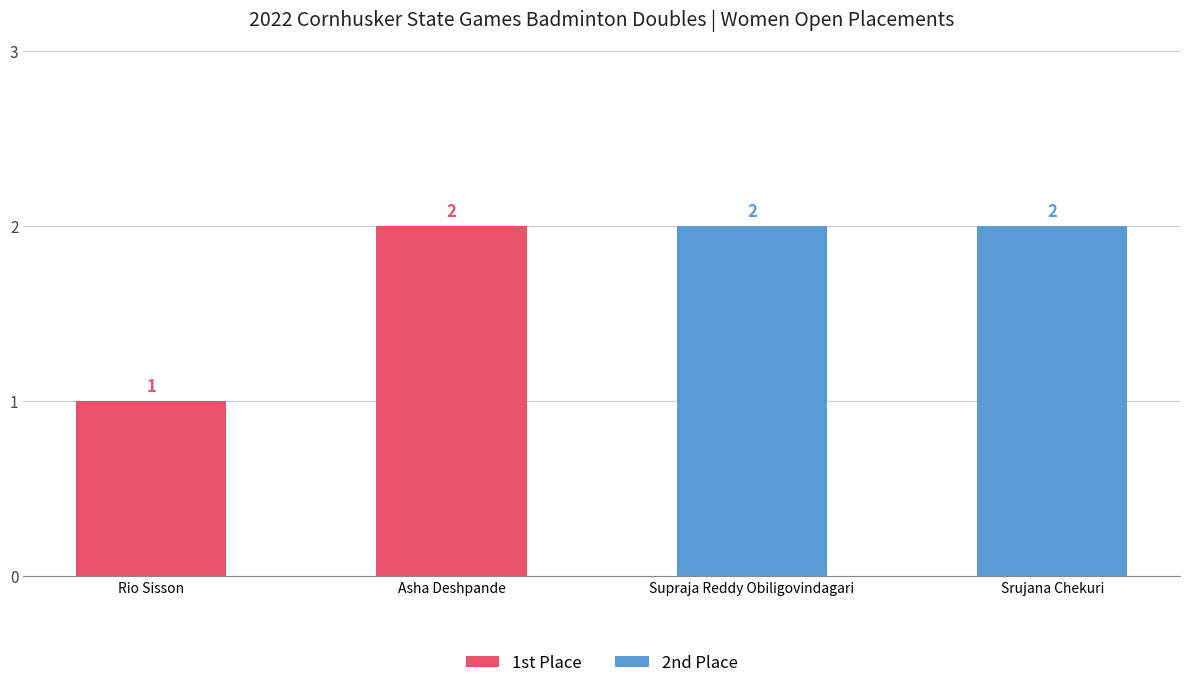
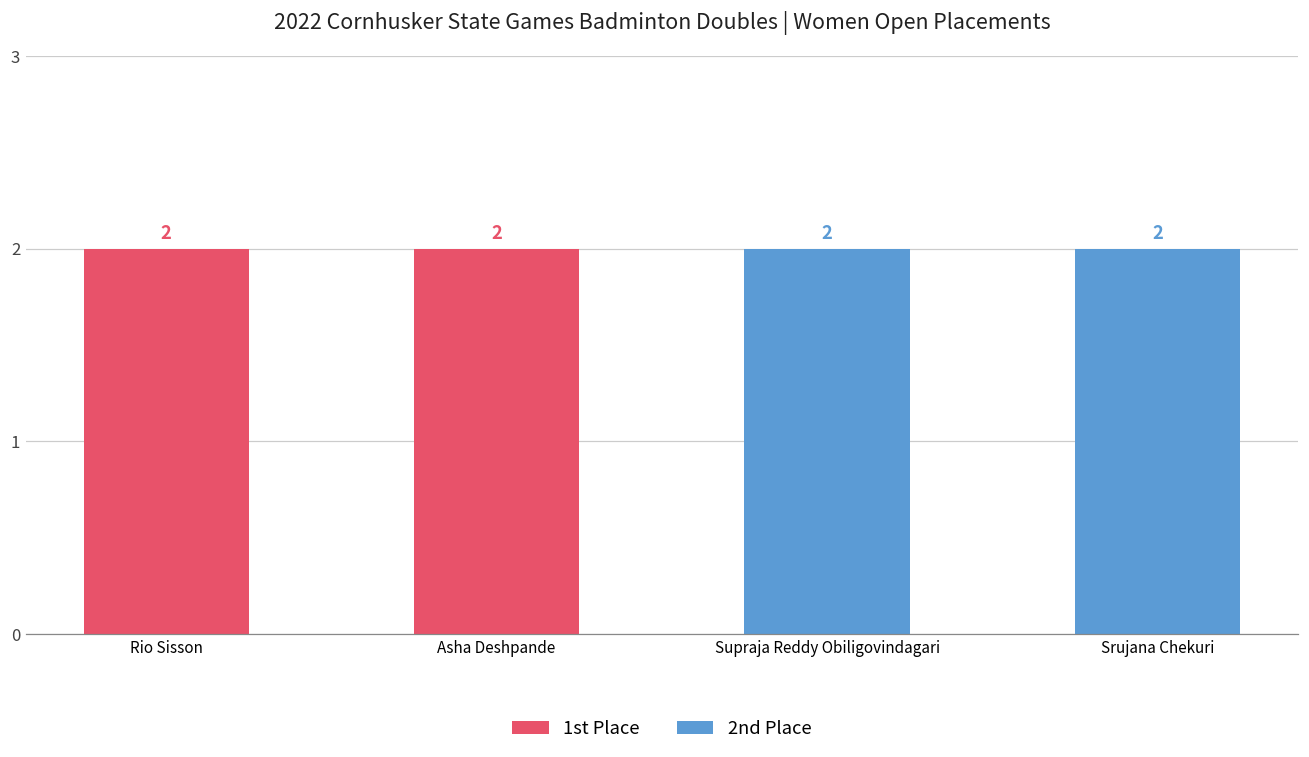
Rio Sisson: 1 -> 2
